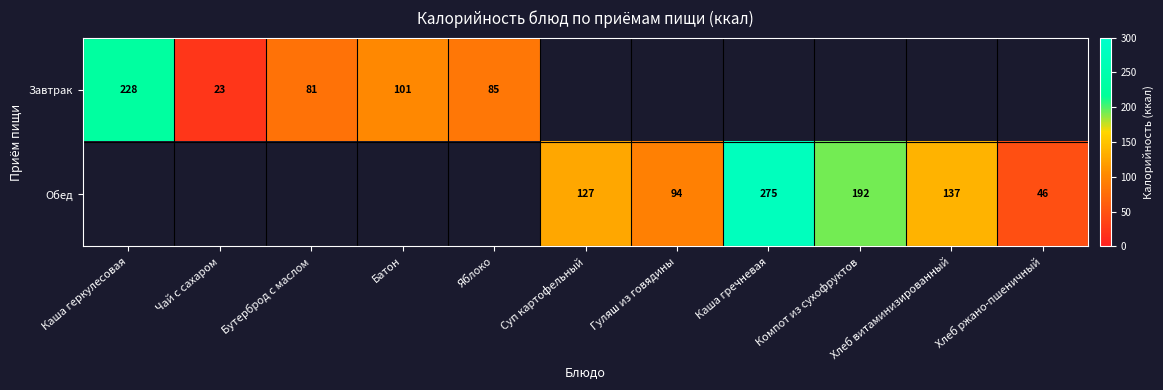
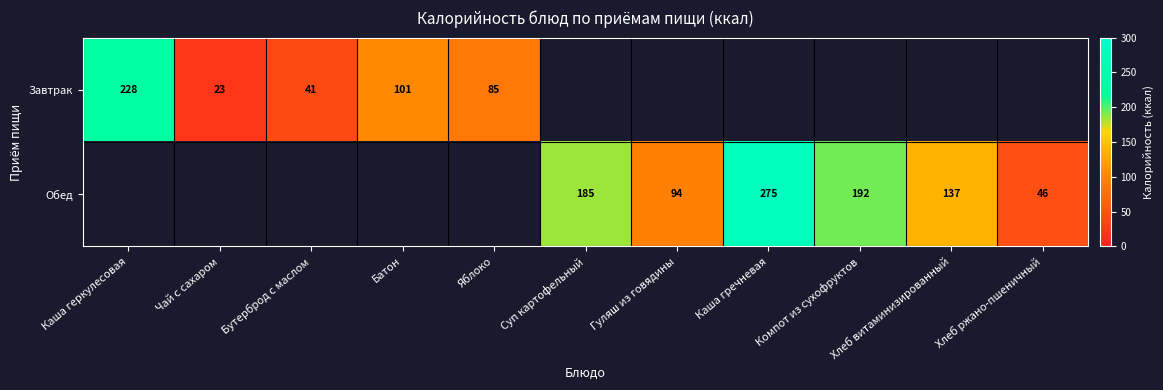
Завтрак, Бутерброд с маслом: 81 -> 41
Обед, Суп картофельный: 127 -> 185
